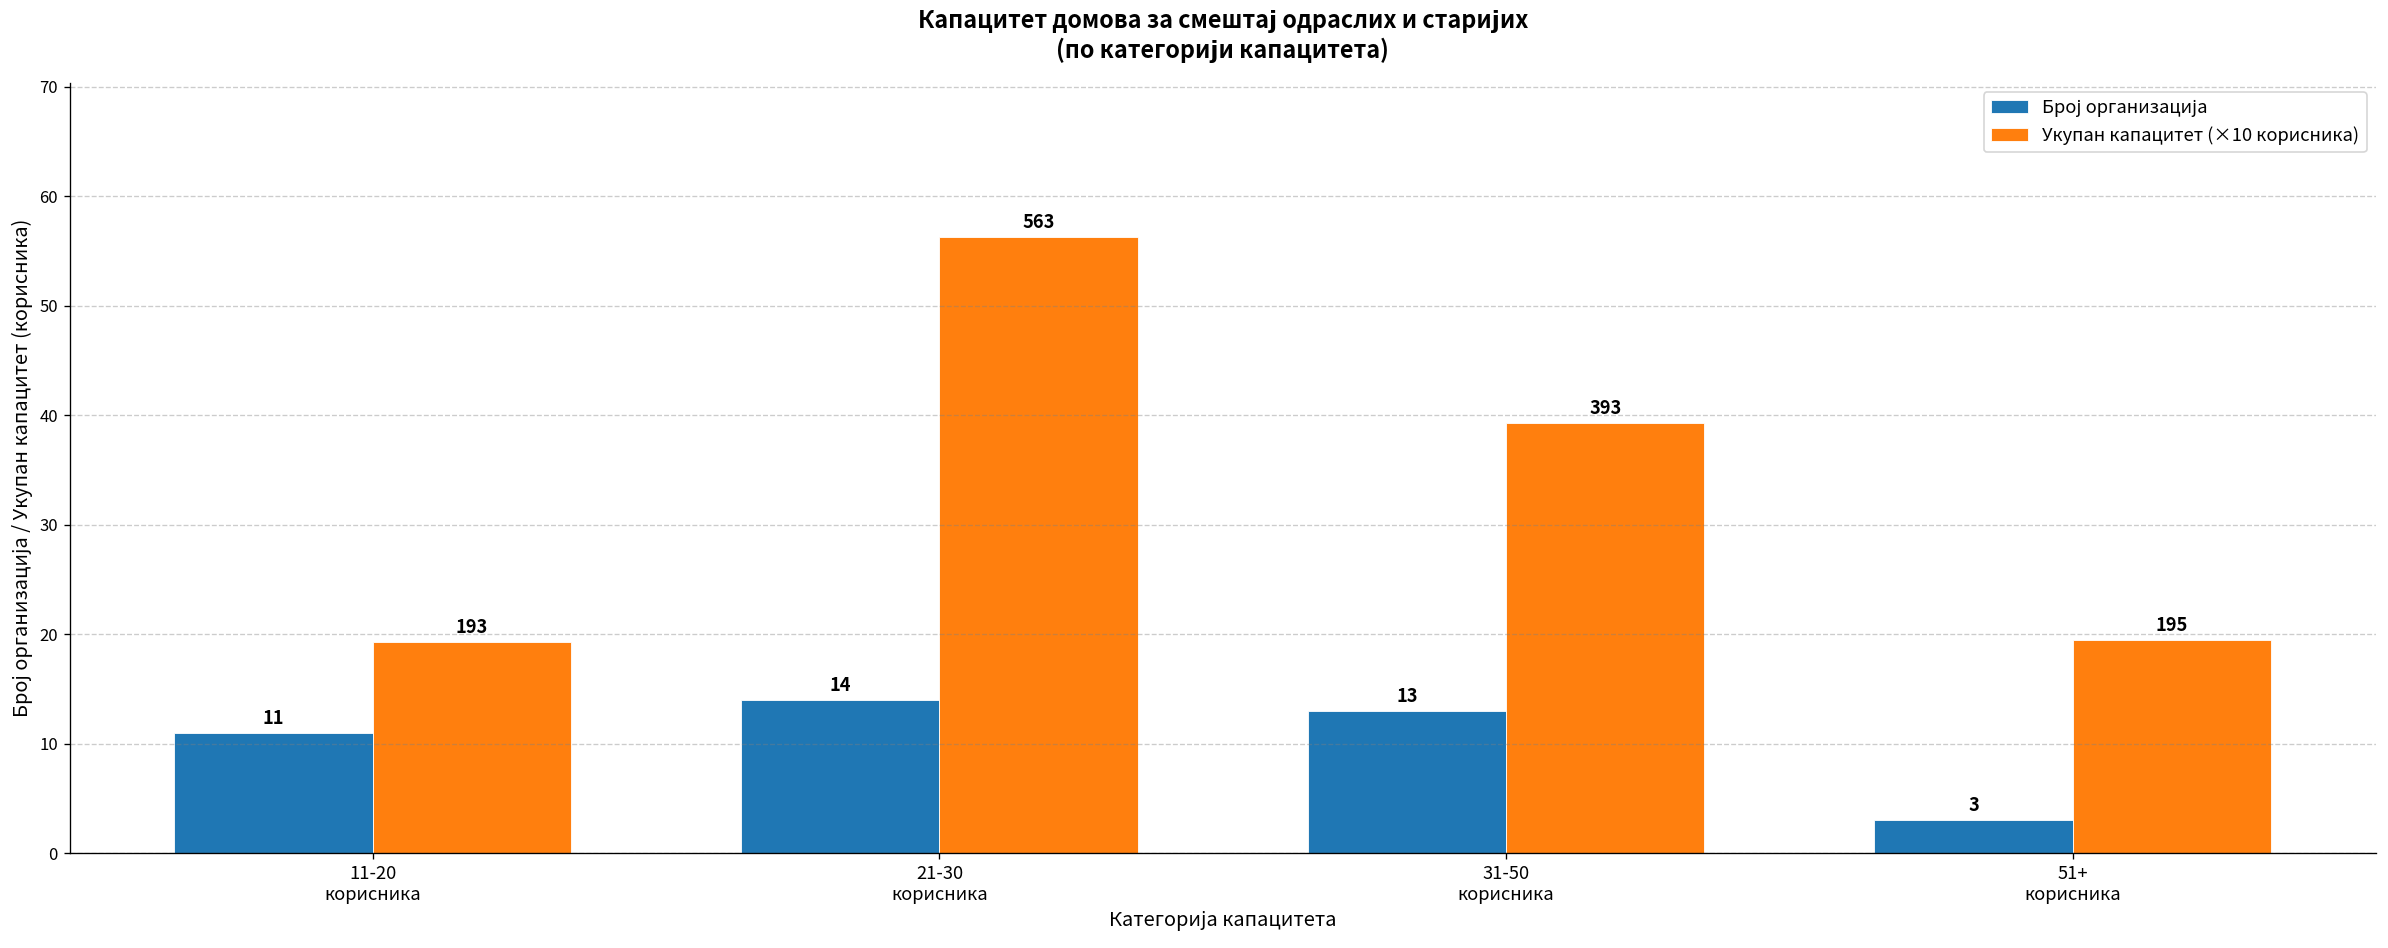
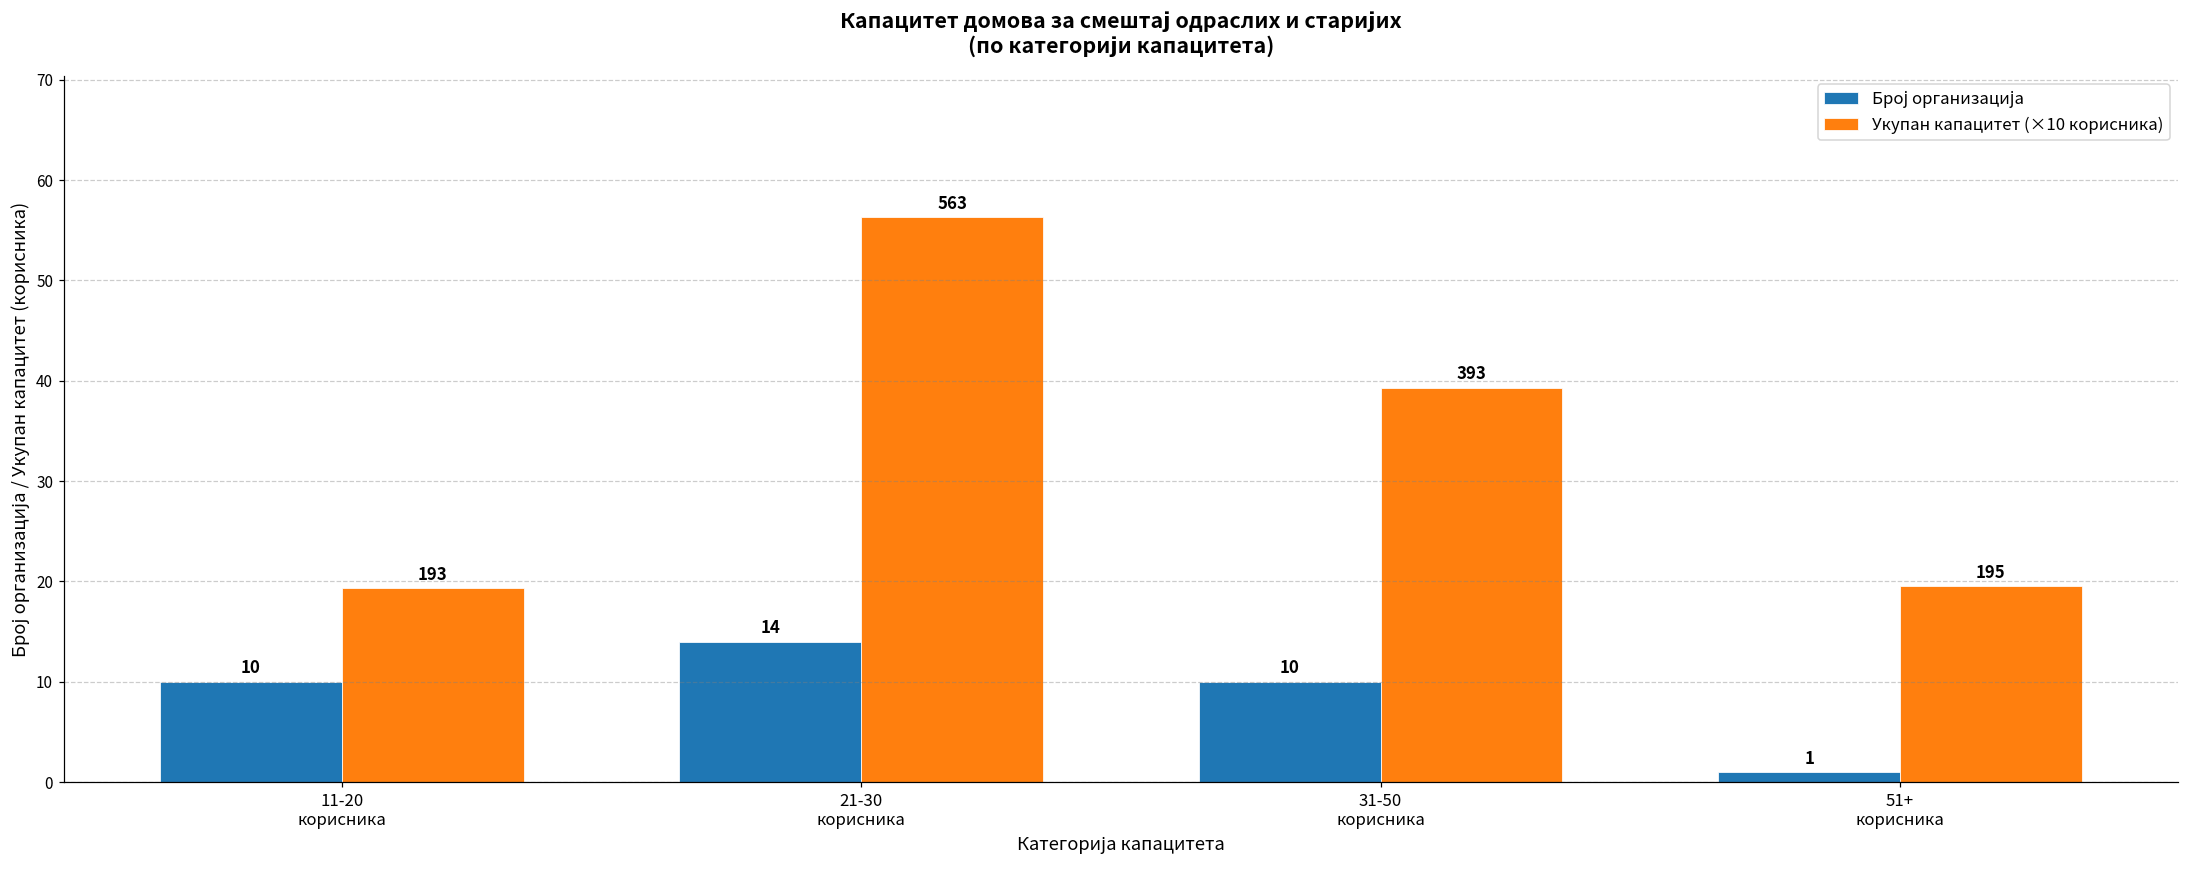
Број организација, 11-20 корисника: 11 -> 10
Број организација, 31-50 корисника: 13 -> 10
Број организација, 51+ корисника: 3 -> 1
